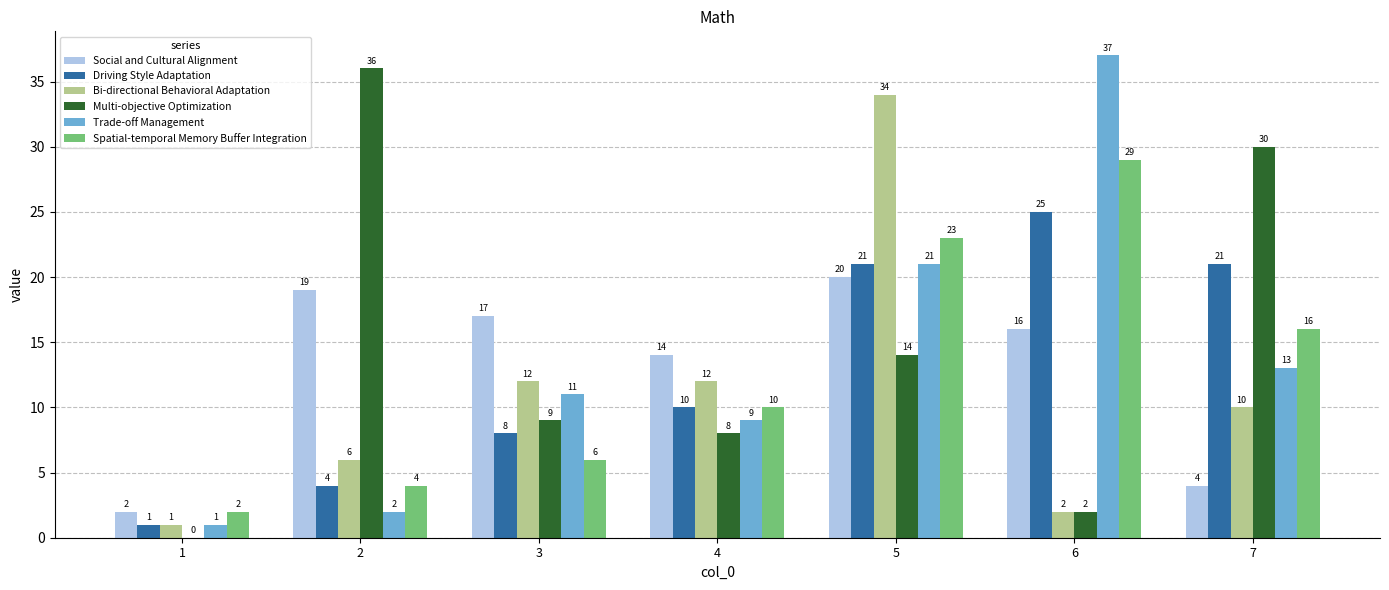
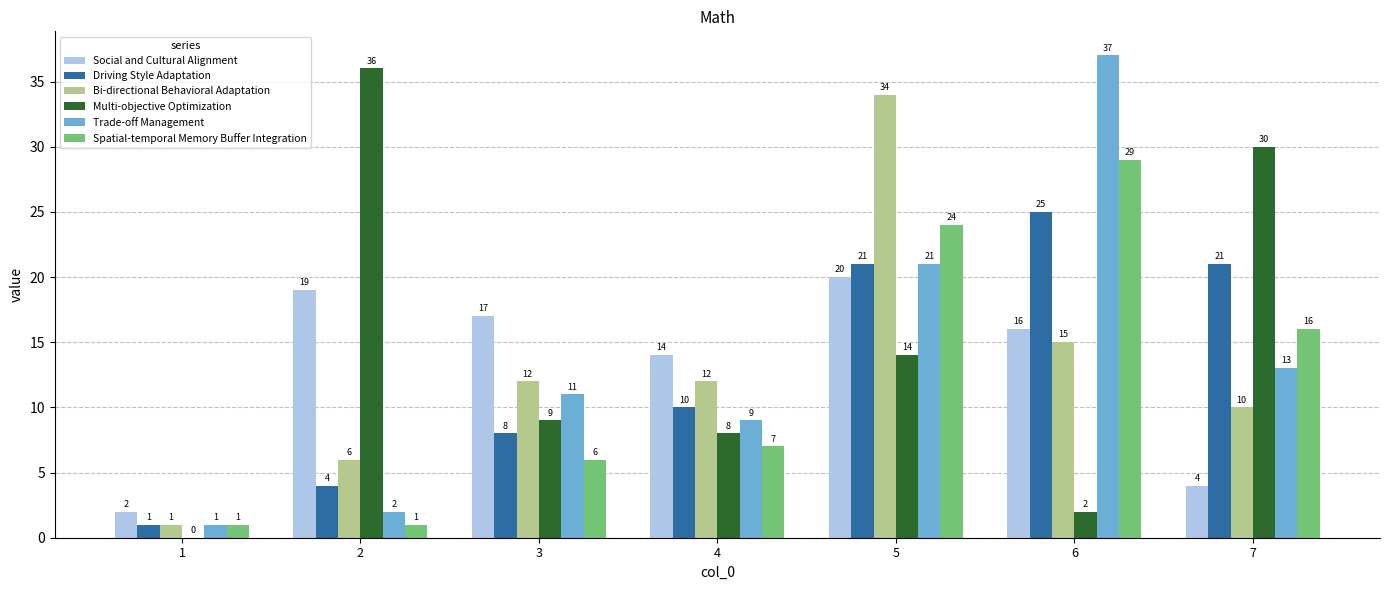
Spatial-temporal Memory Buffer Integration, 1: 2 -> 1
Spatial-temporal Memory Buffer Integration, 2: 4 -> 1
Spatial-temporal Memory Buffer Integration, 4: 10 -> 7
Spatial-temporal Memory Buffer Integration, 5: 23 -> 24
Bi-directional Behavioral Adaptation, 6: 2 -> 15
